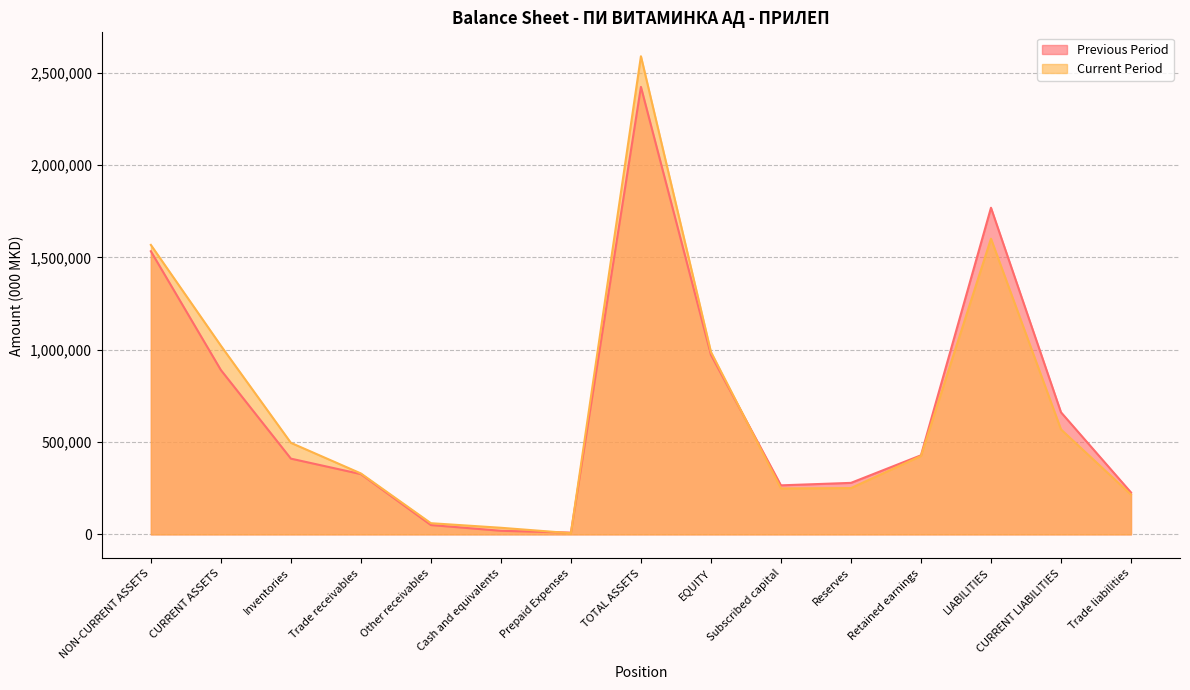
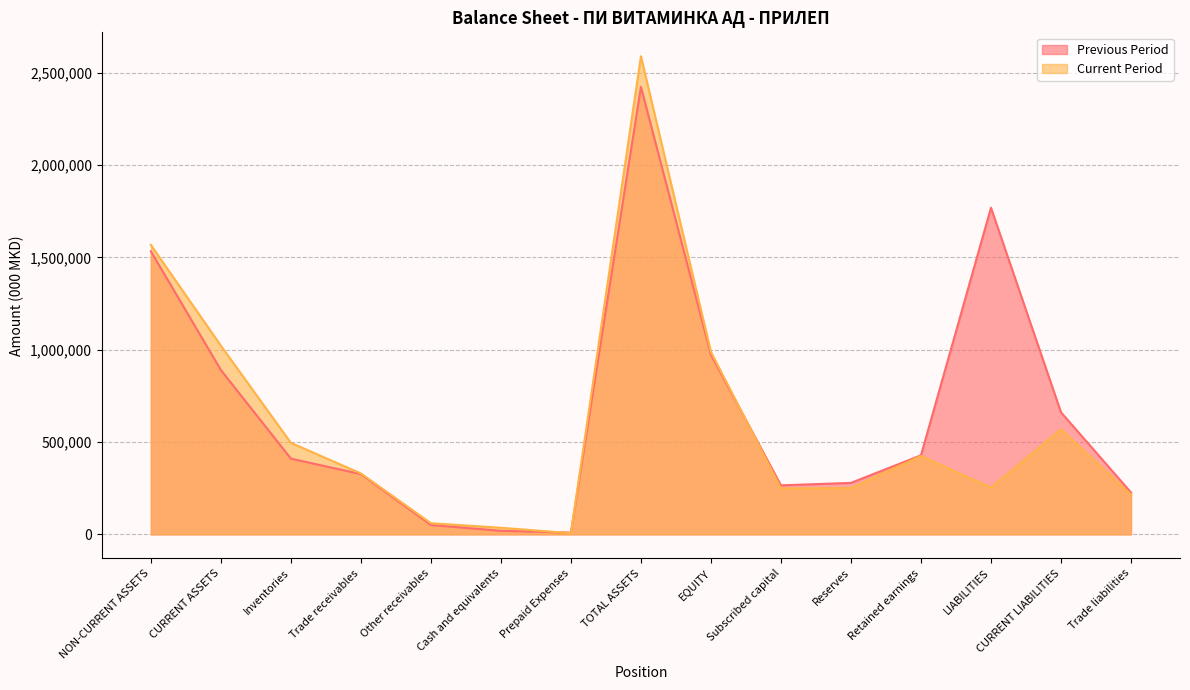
Current Period, LIABILITIES: 1,600,000 -> 250,000
